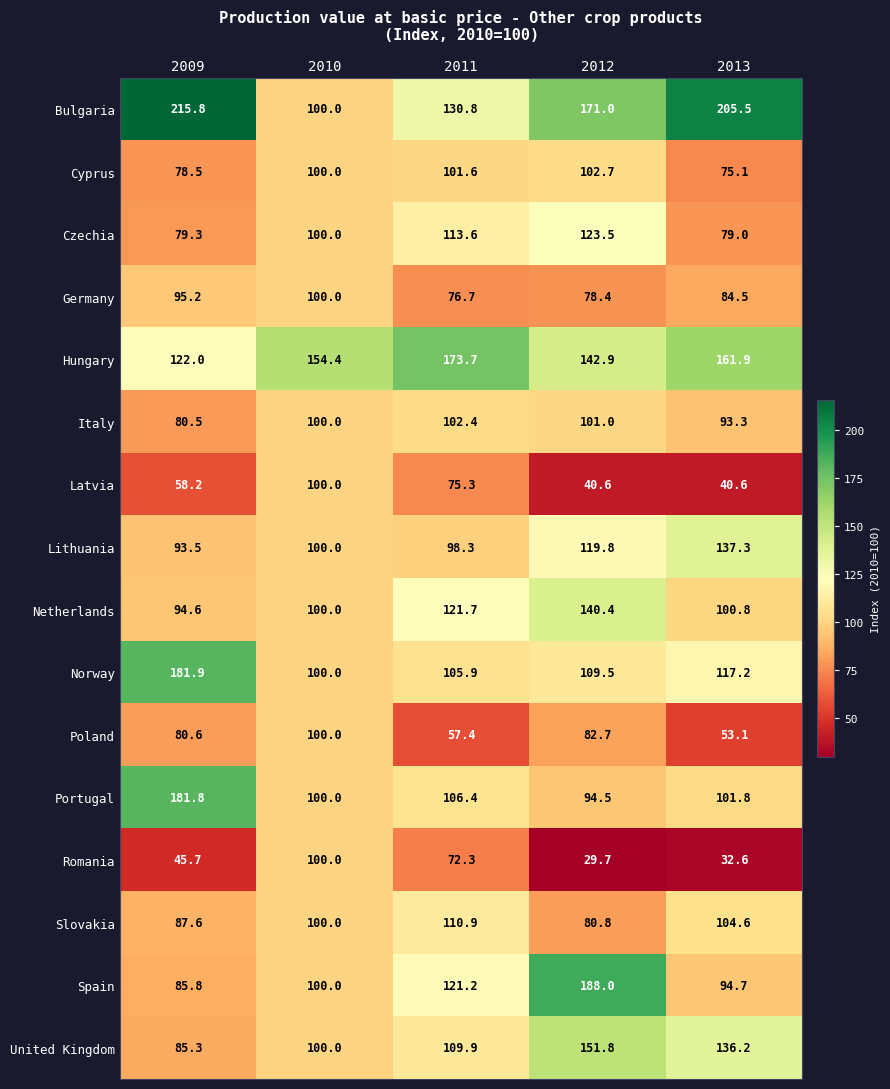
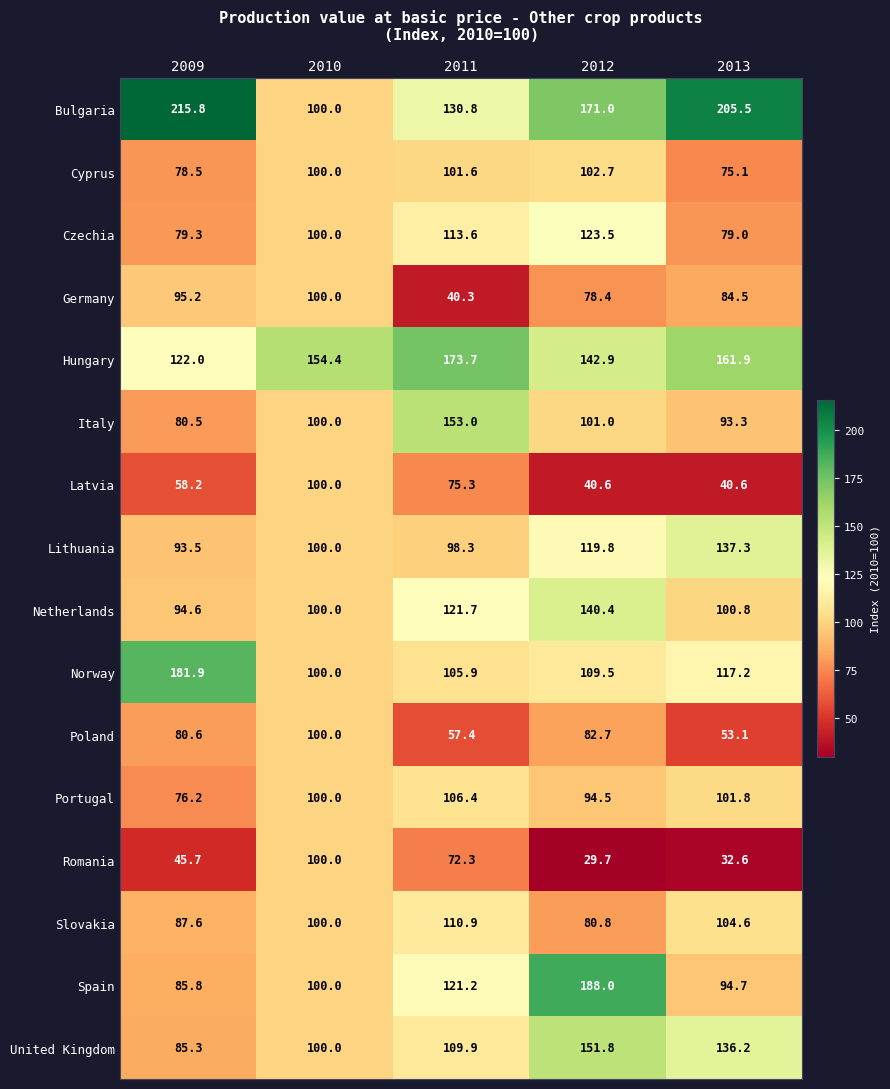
Germany, 2011: 76.7 -> 40.3
Italy, 2011: 102.4 -> 153.0
Portugal, 2009: 181.8 -> 76.2
